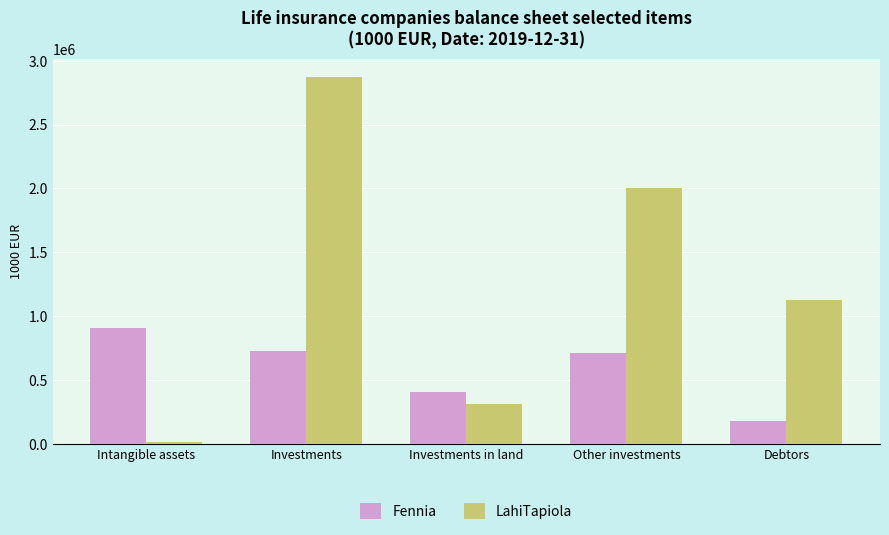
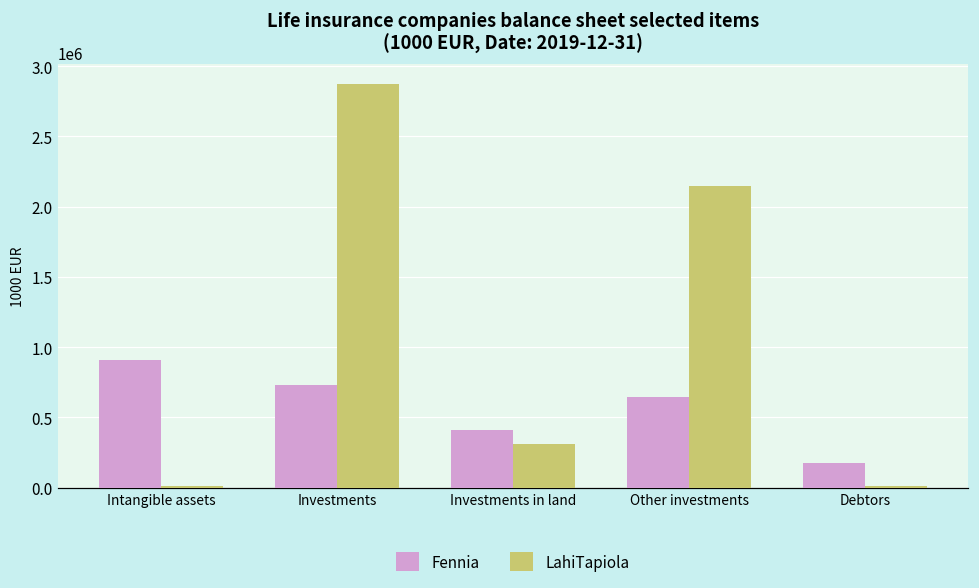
Fennia, Other investments: 710000 -> 650000
LahiTapiola, Other investments: 2000000 -> 2150000
LahiTapiola, Debtors: 1130000 -> 10000
